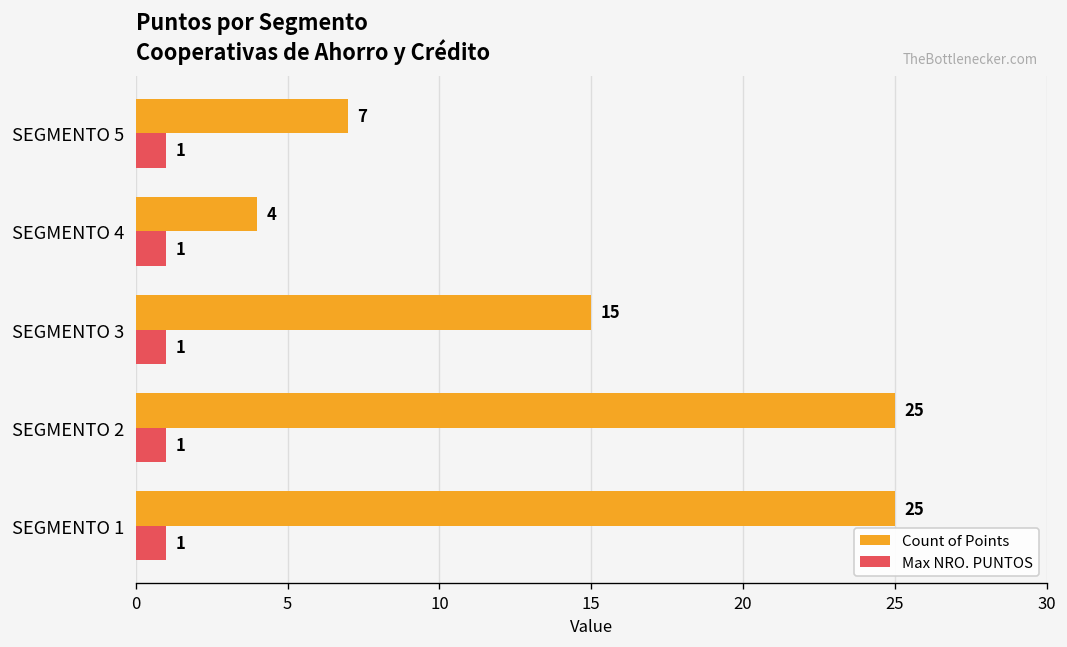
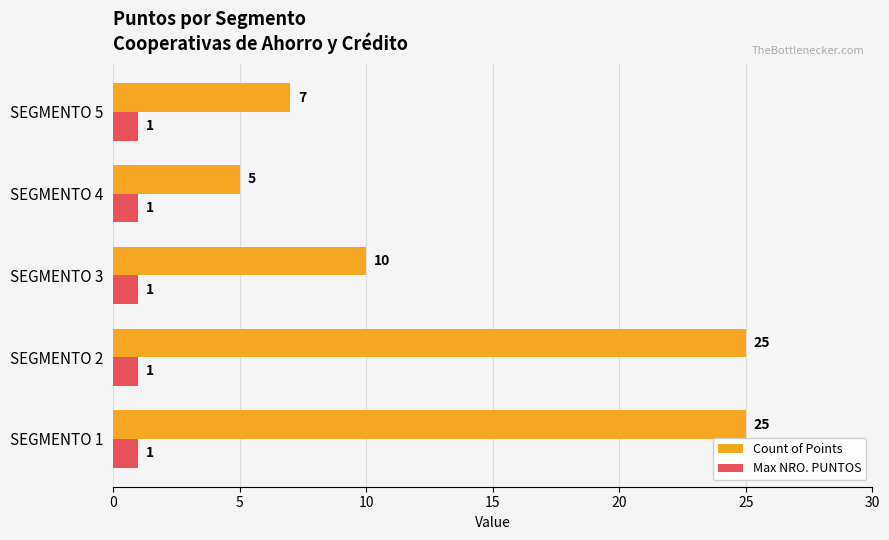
Count of Points, SEGMENTO 4: 4 -> 5
Count of Points, SEGMENTO 3: 15 -> 10
